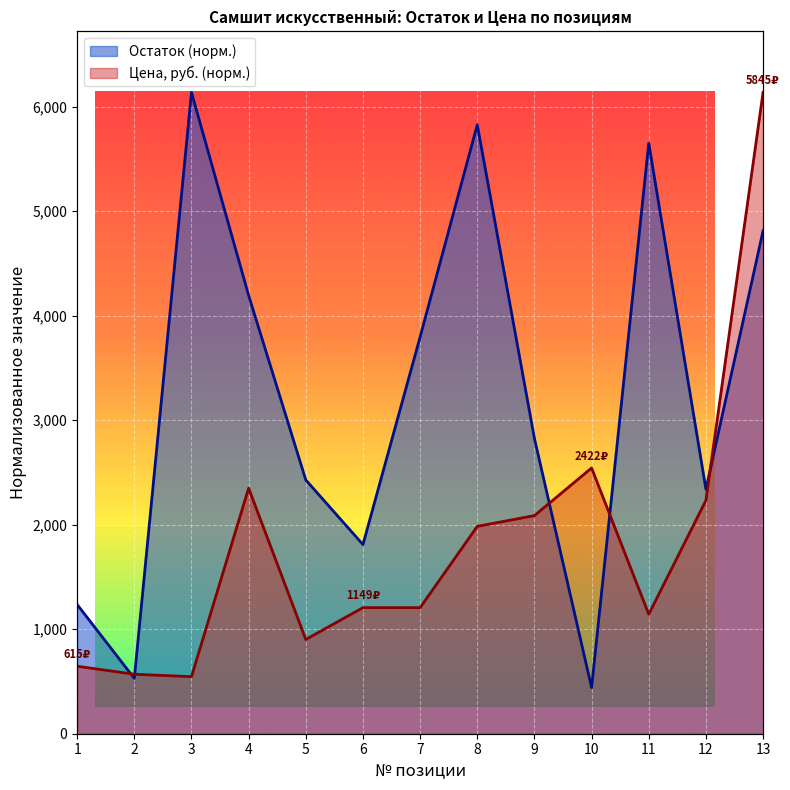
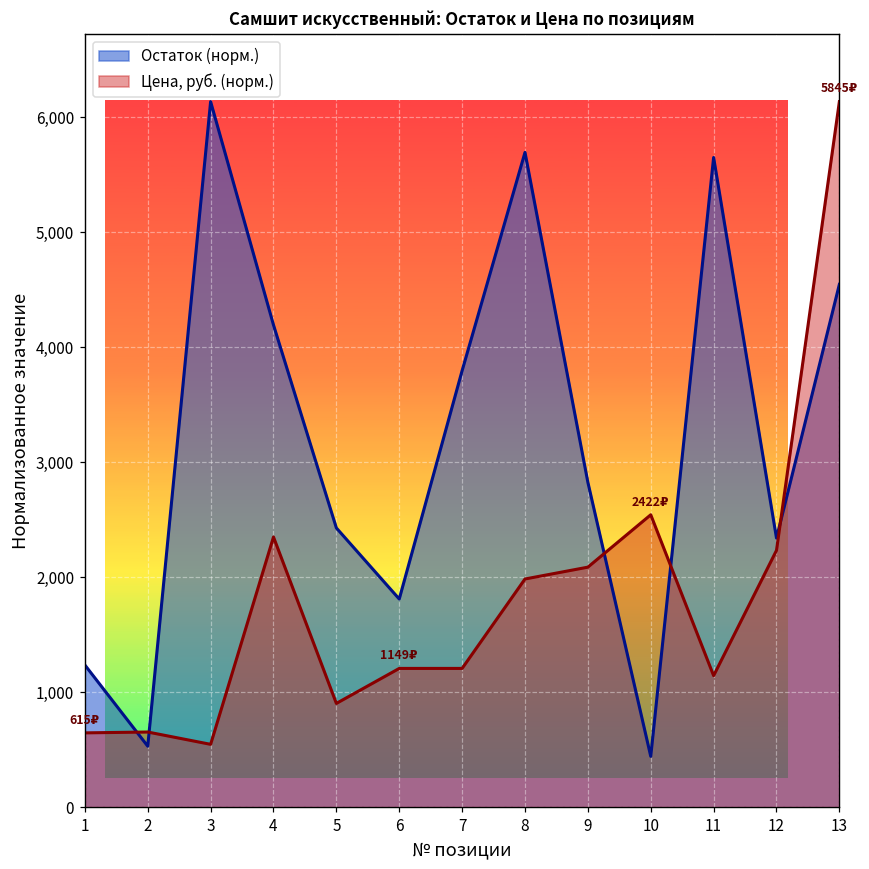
Цена, руб. (норм.), 2: 570 -> 650
Остаток (норм.), 8: 5,830 -> 5,700
Остаток (норм.), 13: 4,810 -> 4,550
